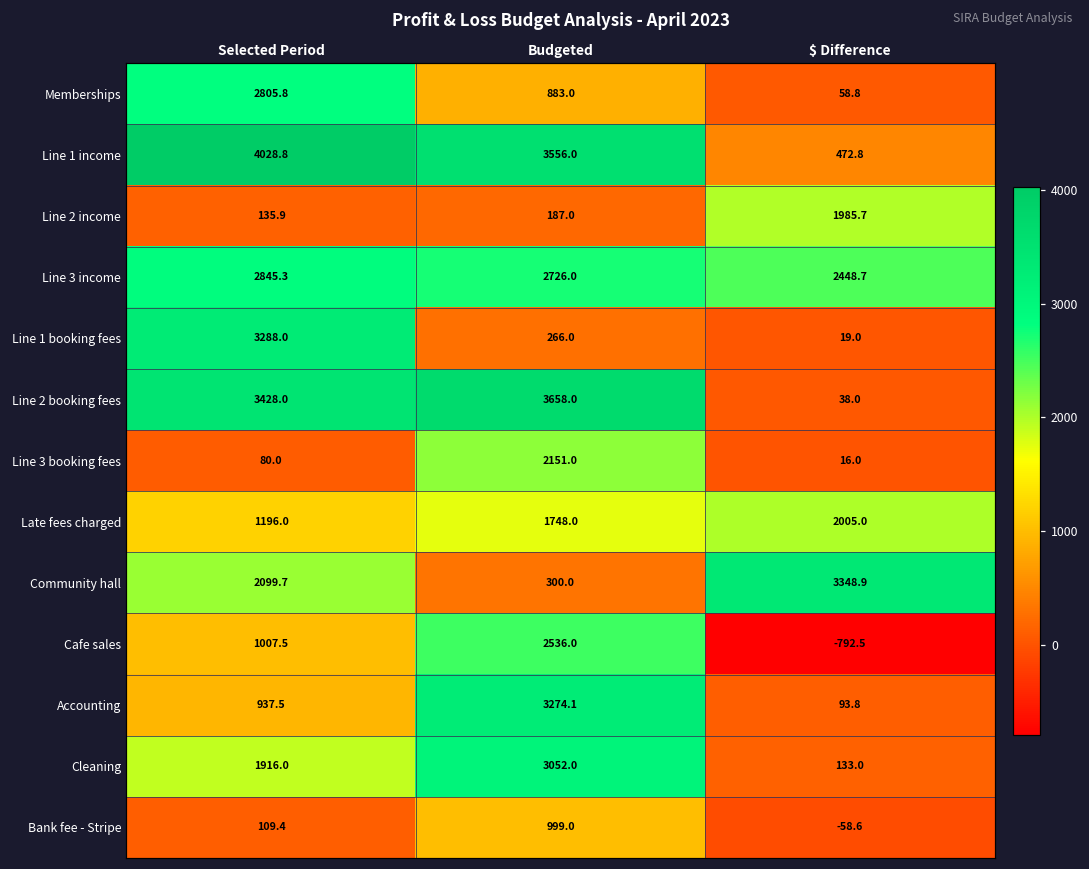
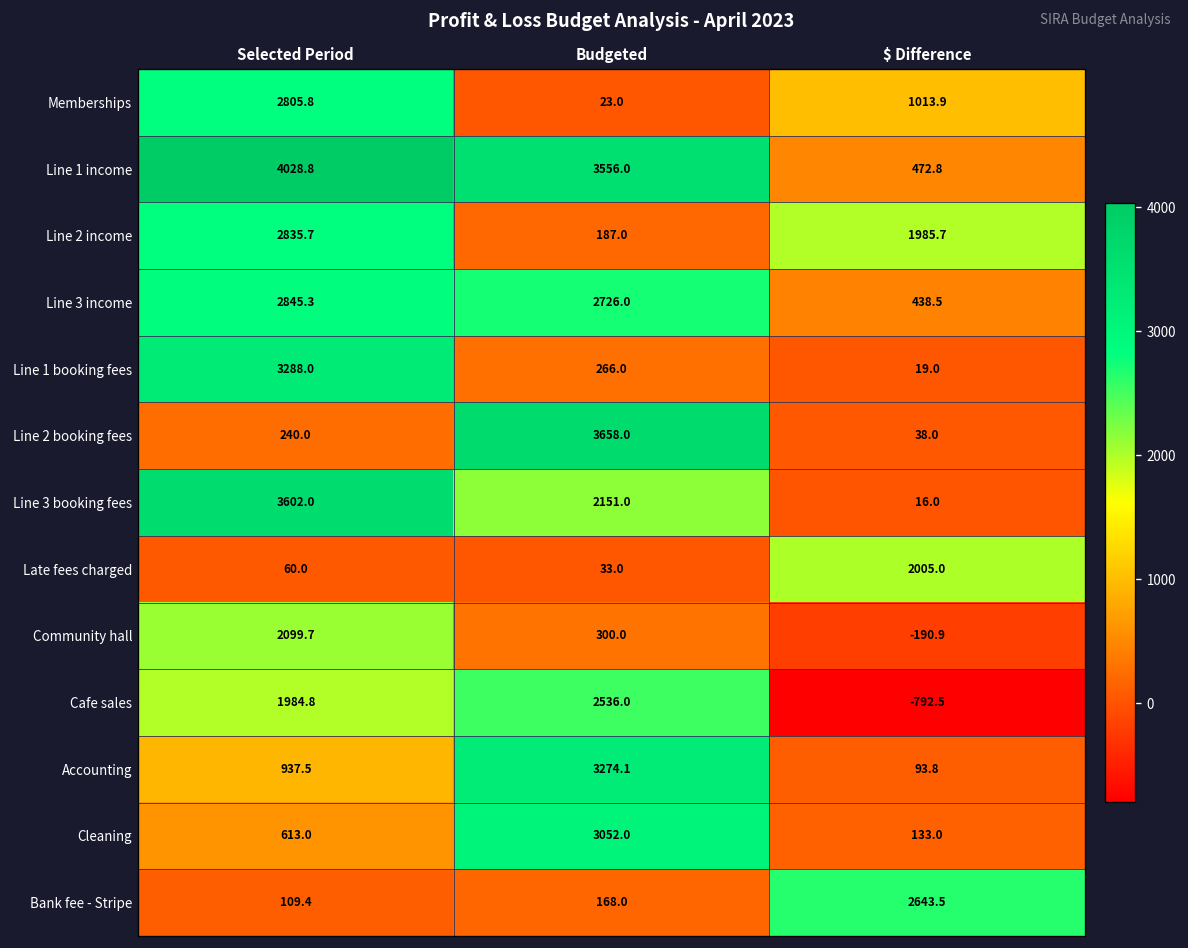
Memberships, Budgeted: 883.0 -> 23.0
Memberships, $ Difference: 58.8 -> 1013.9
Line 2 income, Selected Period: 135.9 -> 2835.7
Line 3 income, $ Difference: 2448.7 -> 438.5
Line 2 booking fees, Selected Period: 3428.0 -> 240.0
Line 3 booking fees, Selected Period: 80.0 -> 3602.0
Late fees charged, Selected Period: 1196.0 -> 60.0
Late fees charged, Budgeted: 1748.0 -> 33.0
Community hall, $ Difference: 3348.9 -> -190.9
Cafe sales, Selected Period: 1007.5 -> 1984.8
Cleaning, Selected Period: 1916.0 -> 613.0
Bank fee - Stripe, Budgeted: 999.0 -> 168.0
Bank fee - Stripe, $ Difference: -58.6 -> 2643.5
